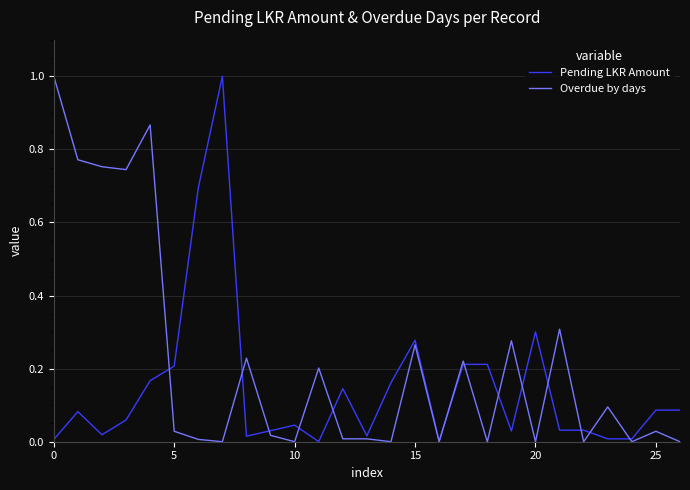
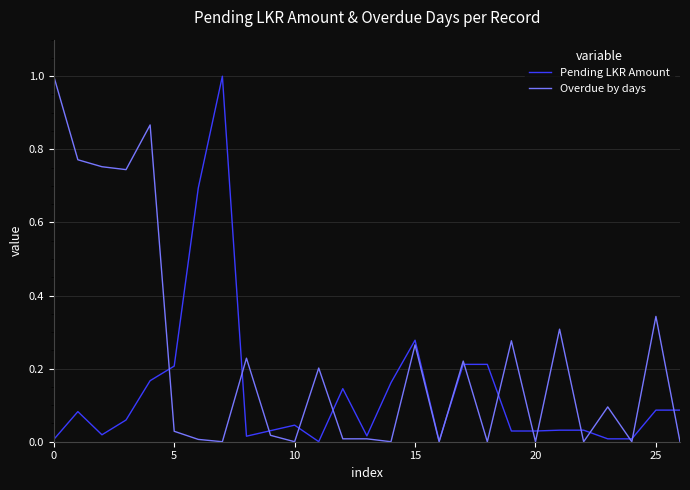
Pending LKR Amount, 20: 0.30 -> 0.03
Overdue by days, 25: 0.03 -> 0.34
